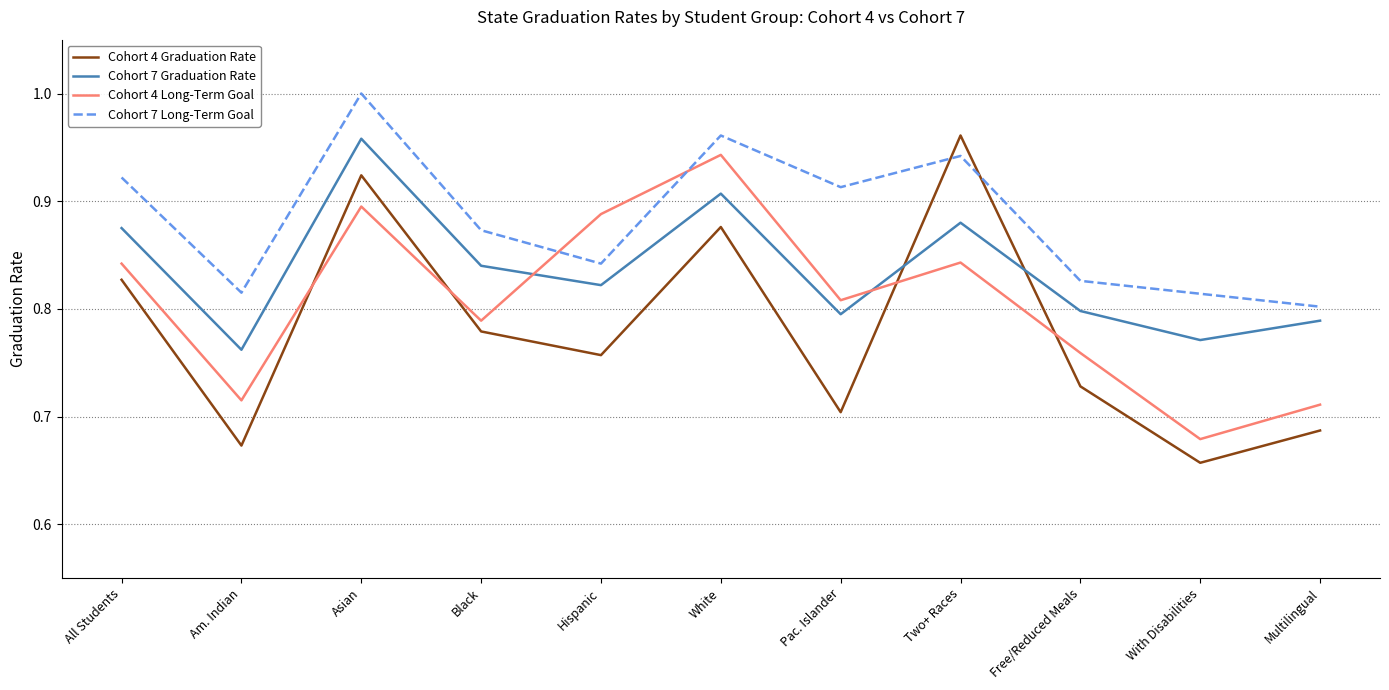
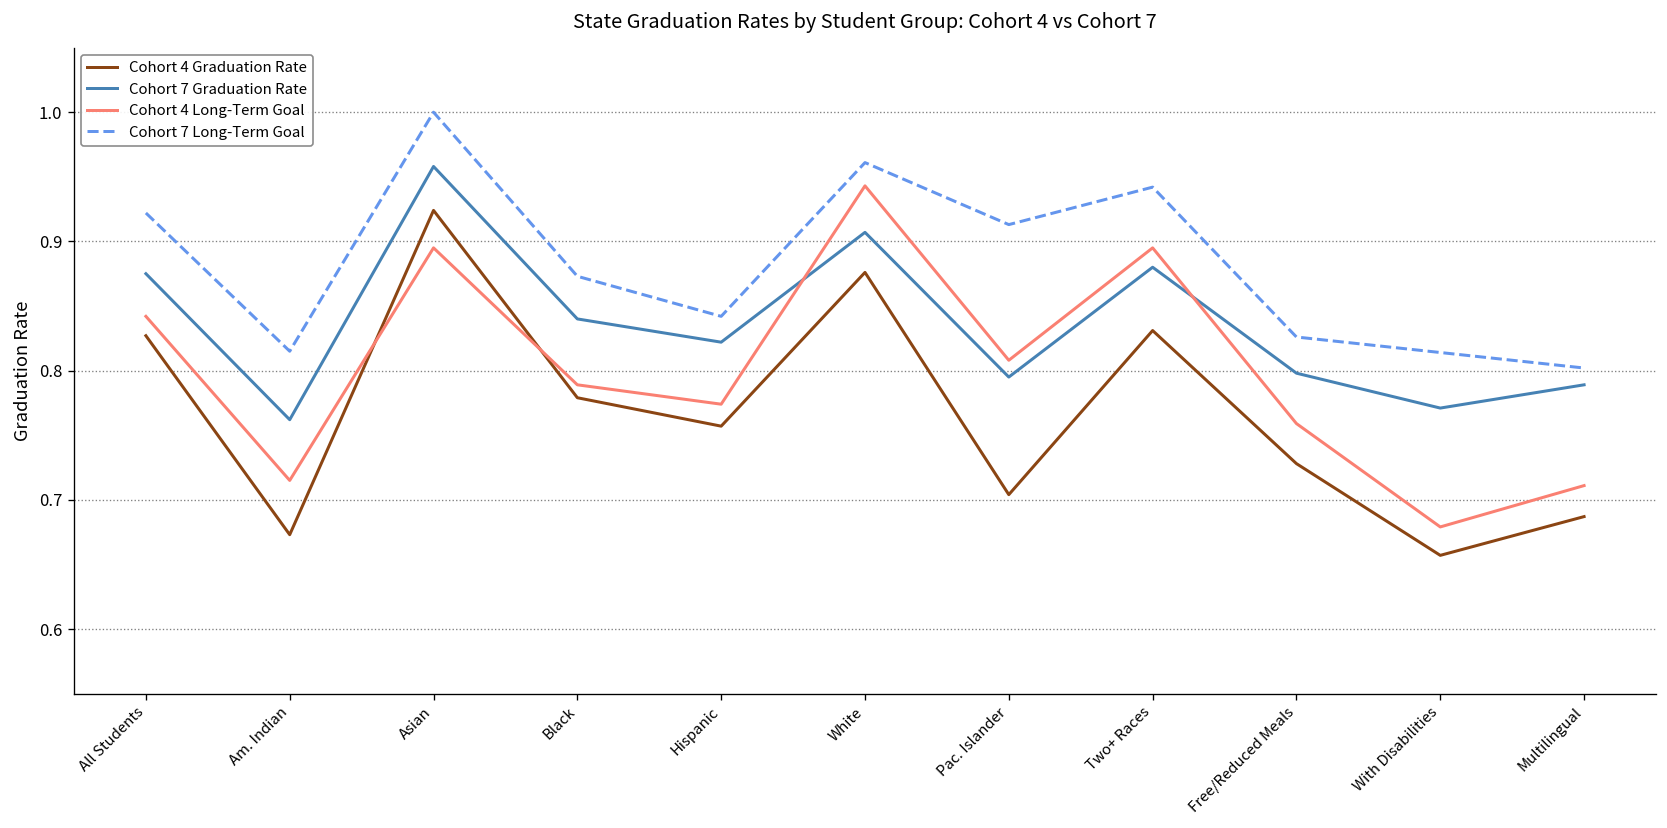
Cohort 4 Long-Term Goal, Hispanic: 0.888 -> 0.774
Cohort 4 Graduation Rate, Two+ Races: 0.961 -> 0.831
Cohort 4 Long-Term Goal, Two+ Races: 0.843 -> 0.895
